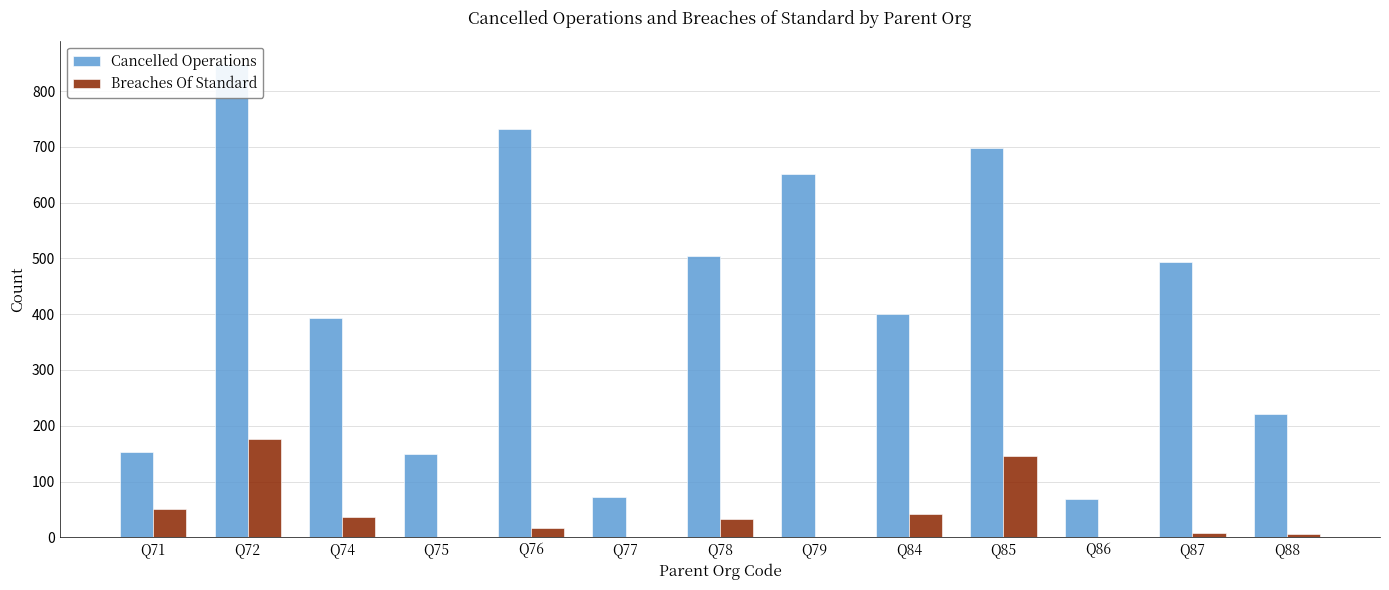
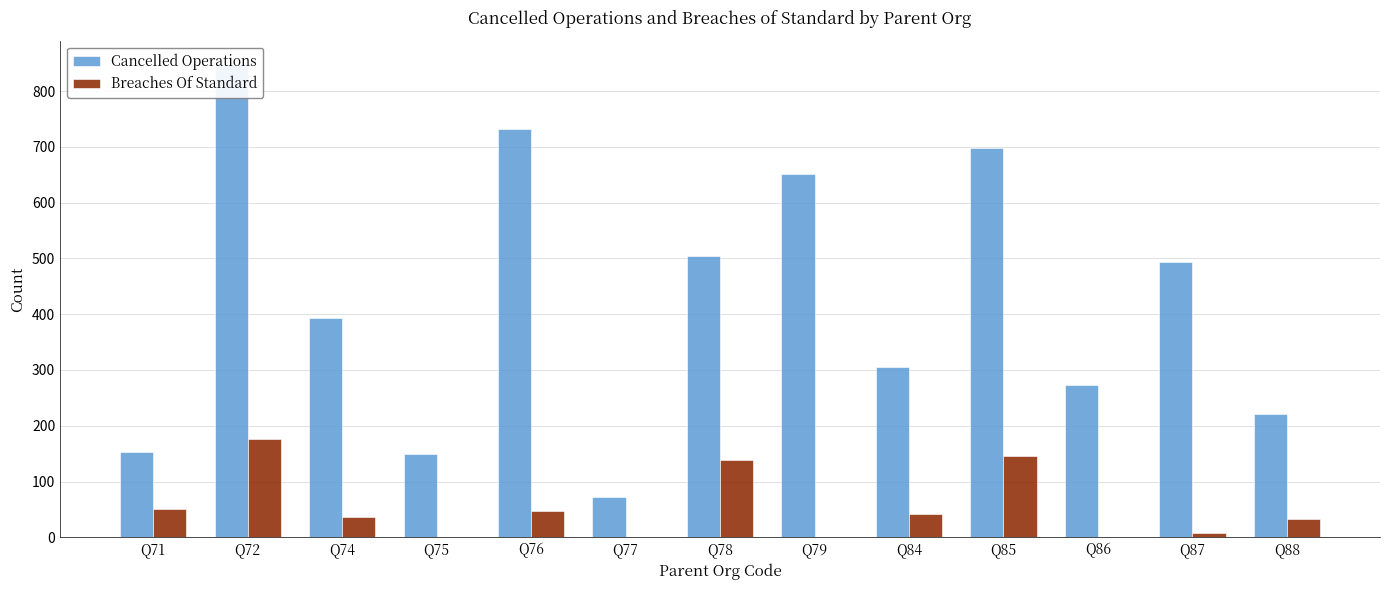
Breaches Of Standard, Q76: 20 -> 50
Breaches Of Standard, Q78: 30 -> 140
Cancelled Operations, Q84: 400 -> 310
Cancelled Operations, Q86: 70 -> 270
Breaches Of Standard, Q88: 10 -> 30
